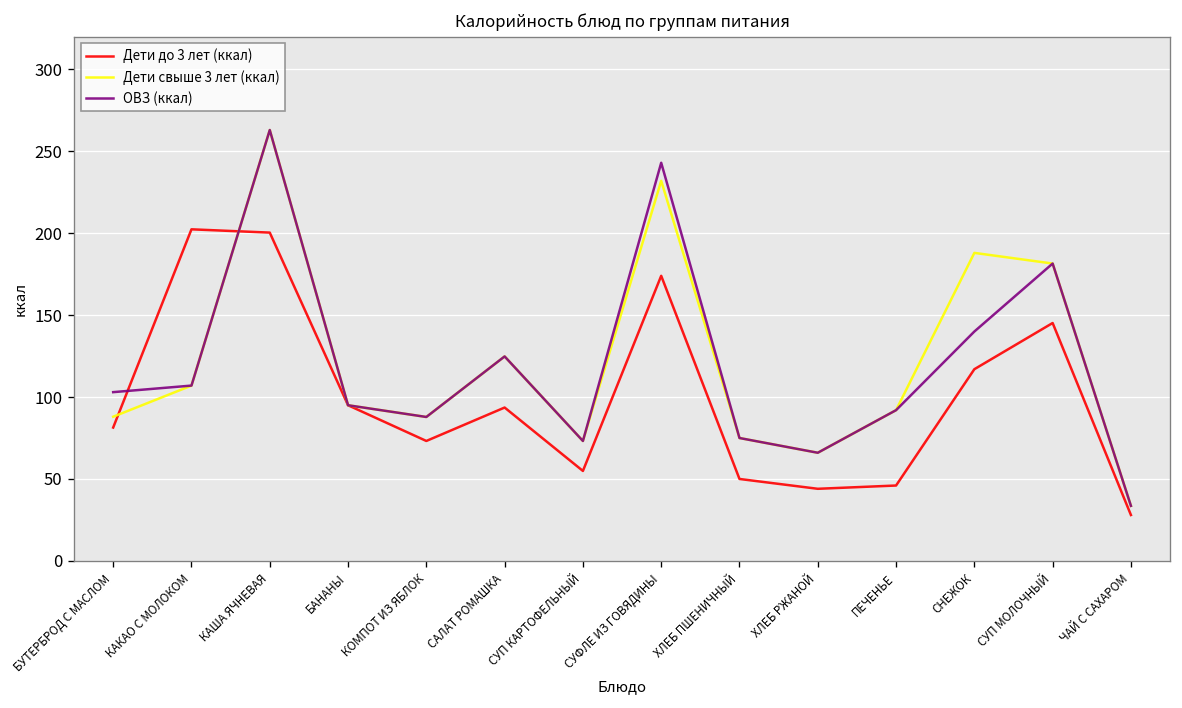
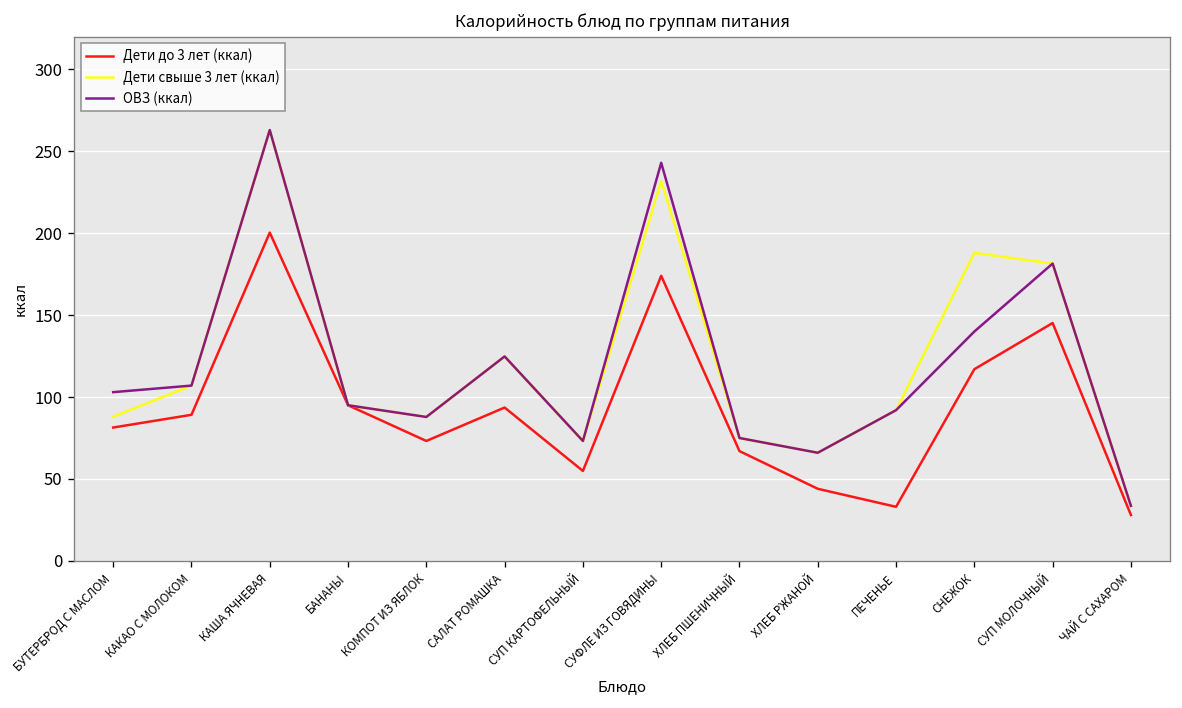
Дети до 3 лет (ккал), КАКАО С МОЛОКОМ: 202 -> 89
Дети до 3 лет (ккал), ХЛЕБ ПШЕНИЧНЫЙ: 50 -> 67
Дети до 3 лет (ккал), ПЕЧЕНЬЕ: 46 -> 33
